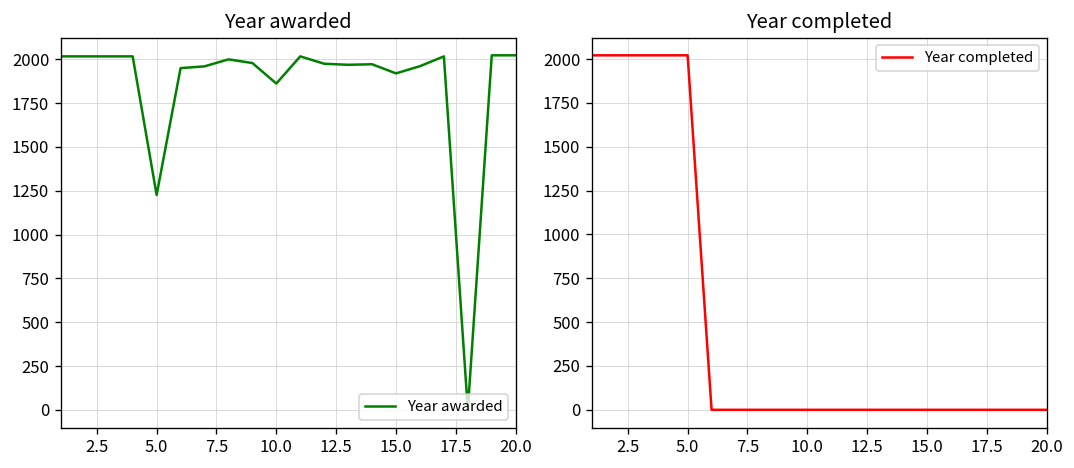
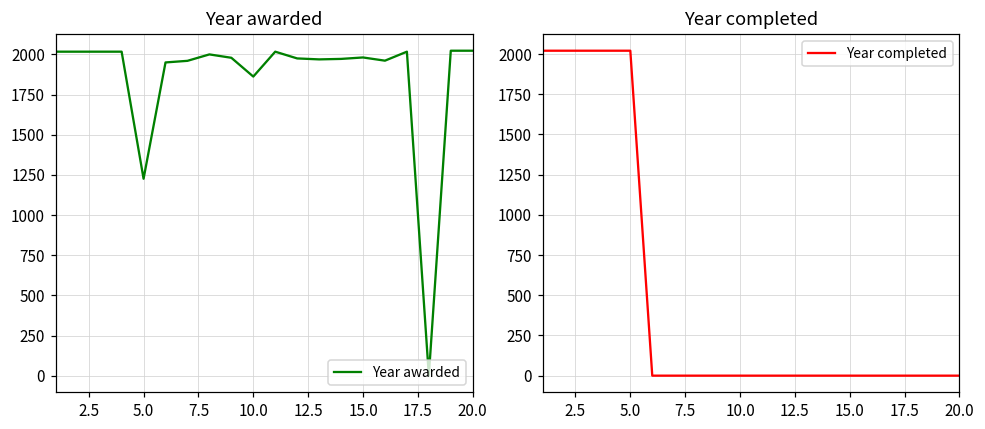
Year awarded, 15.0: 1920 -> 1980
